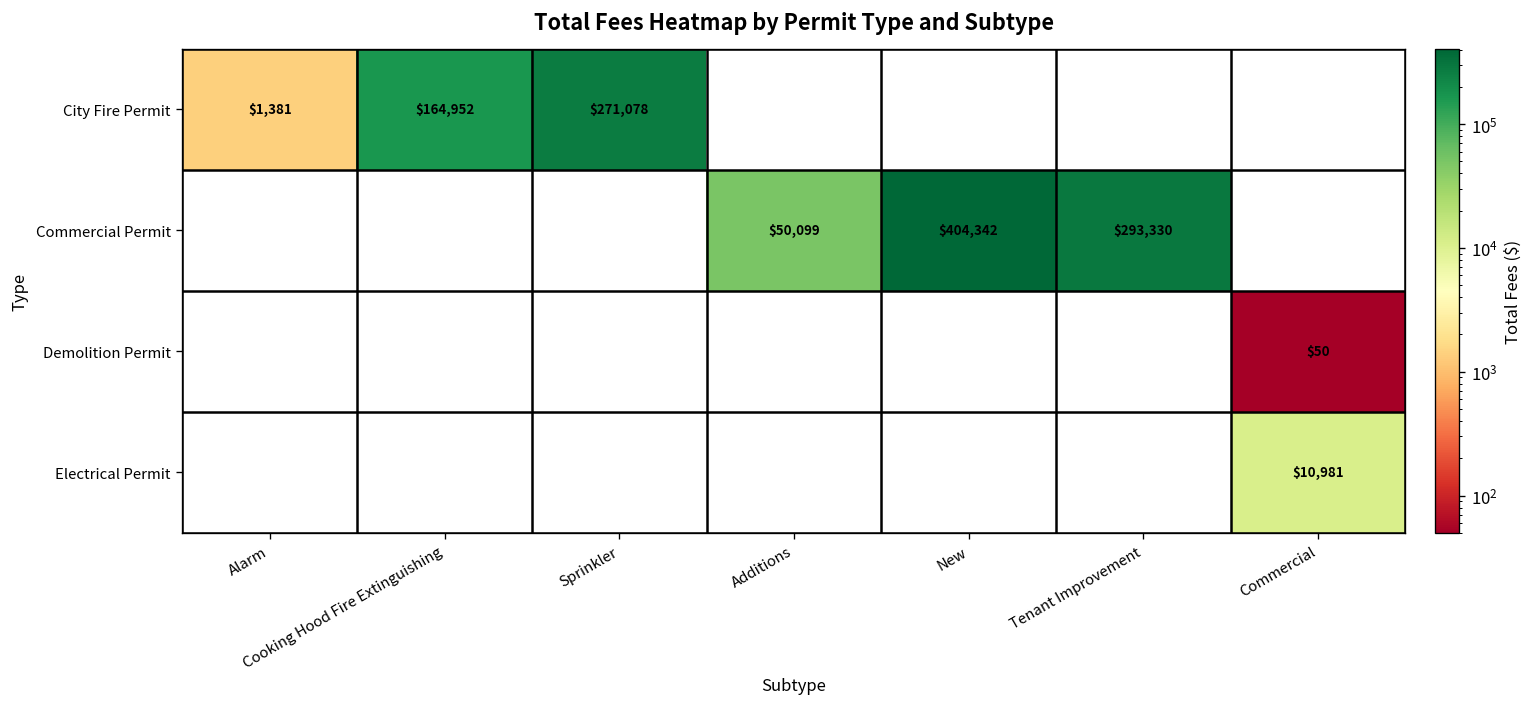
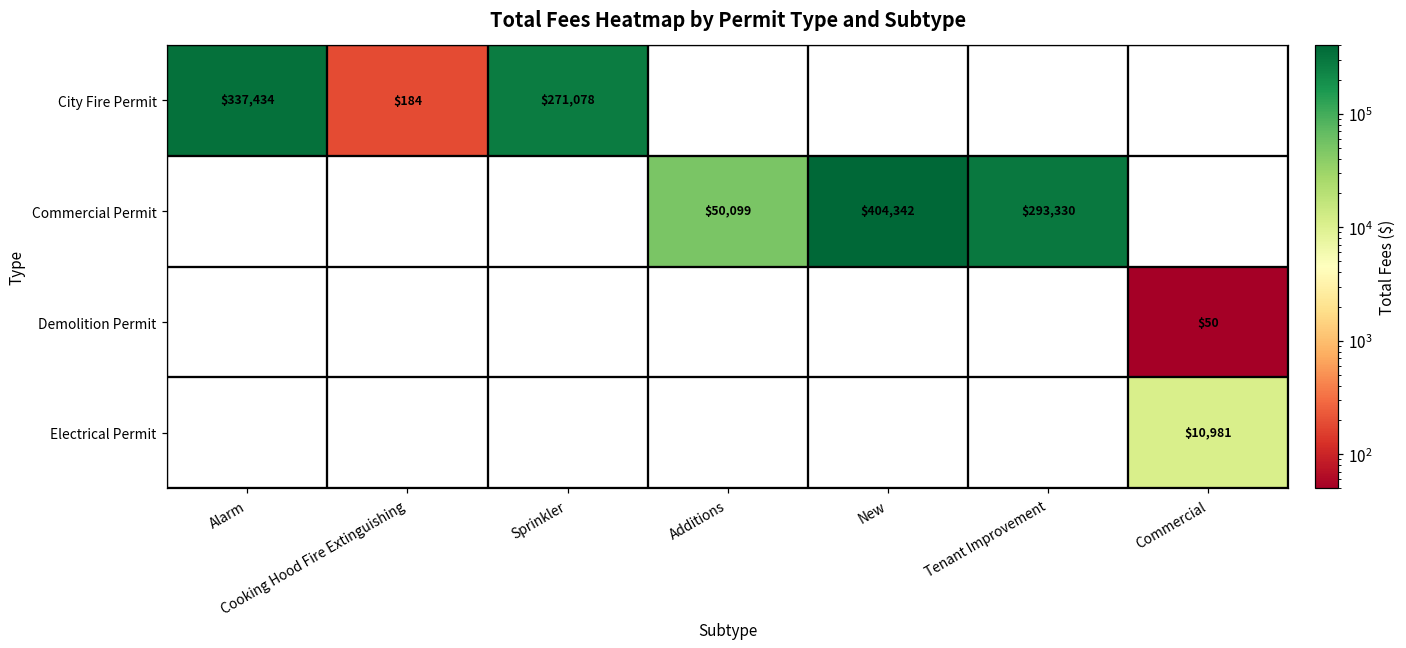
City Fire Permit, Alarm: $1,381 -> $337,434
City Fire Permit, Cooking Hood Fire Extinguishing: $164,952 -> $184
